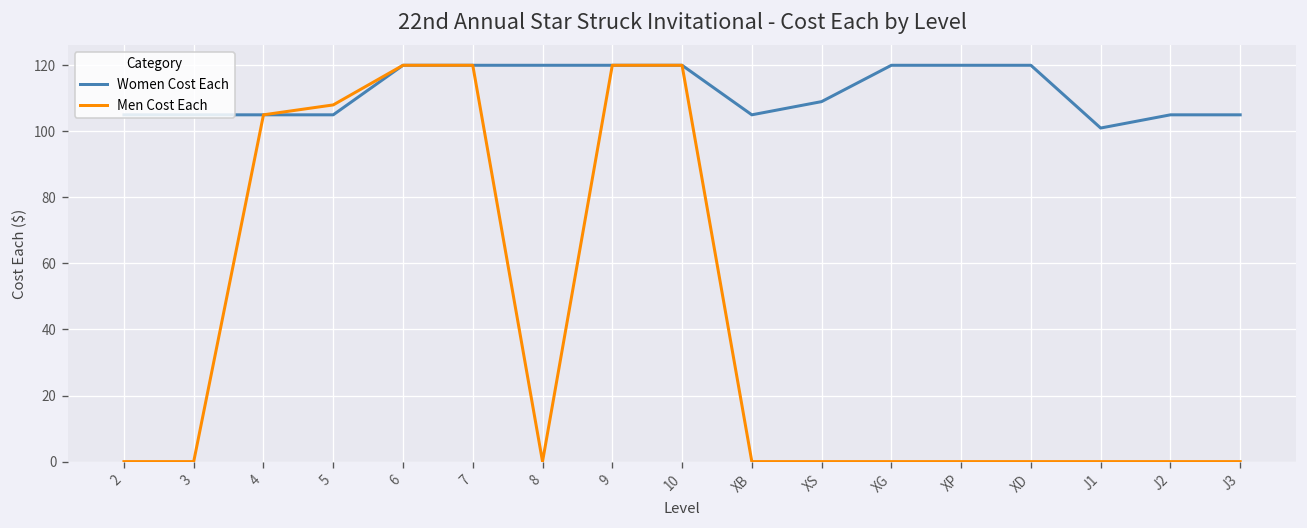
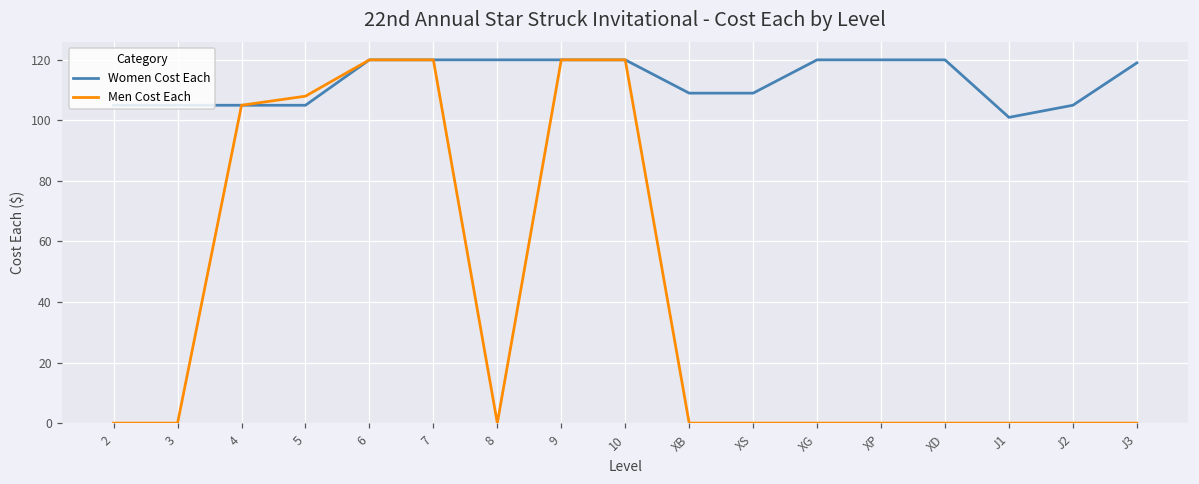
Women Cost Each, XB: 105 -> 109
Women Cost Each, J3: 105 -> 119
